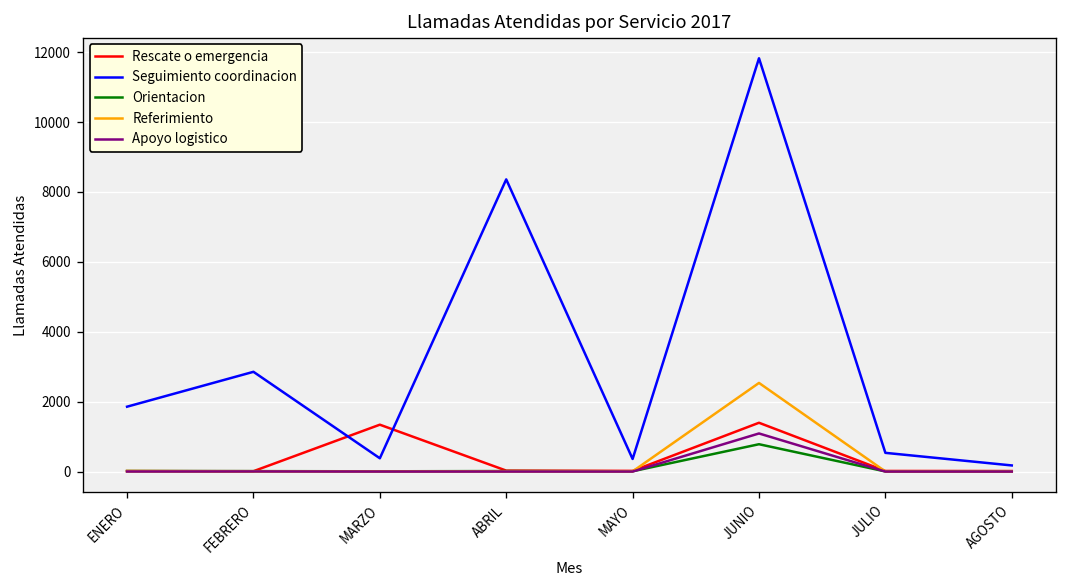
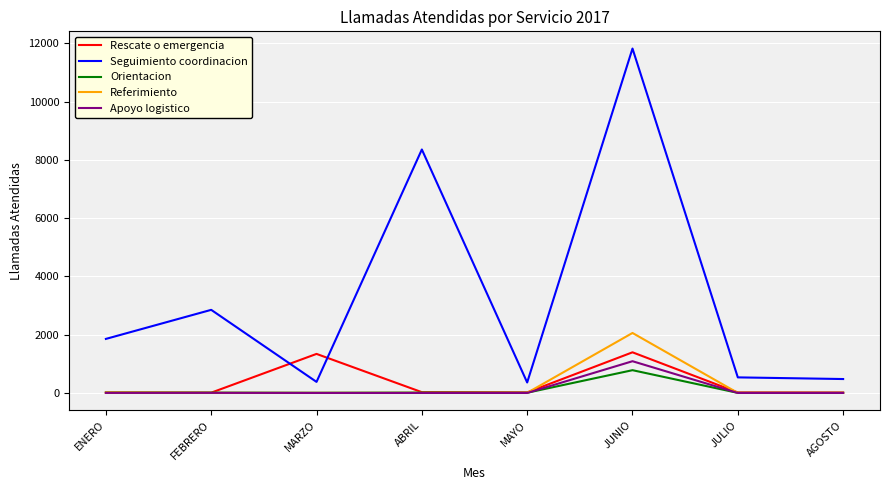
Referimiento, JUNIO: 2500 -> 2100
Seguimiento coordinacion, AGOSTO: 200 -> 500
